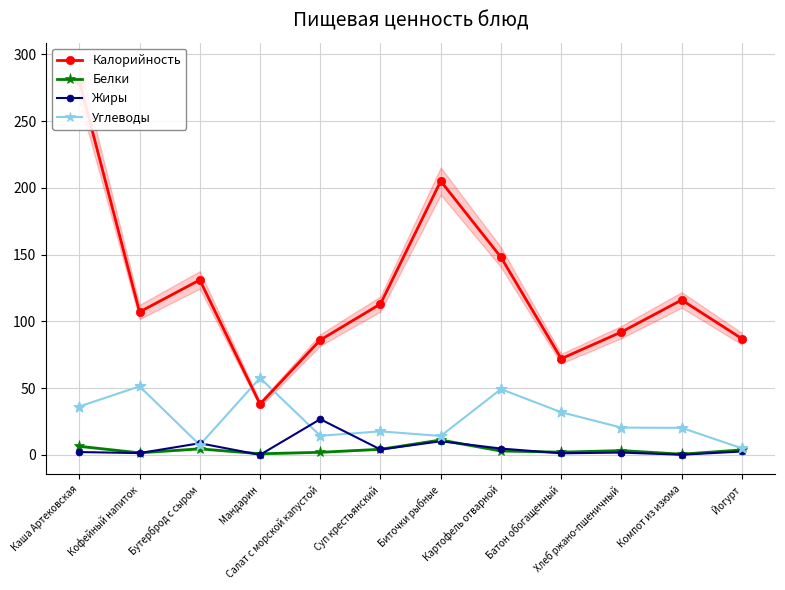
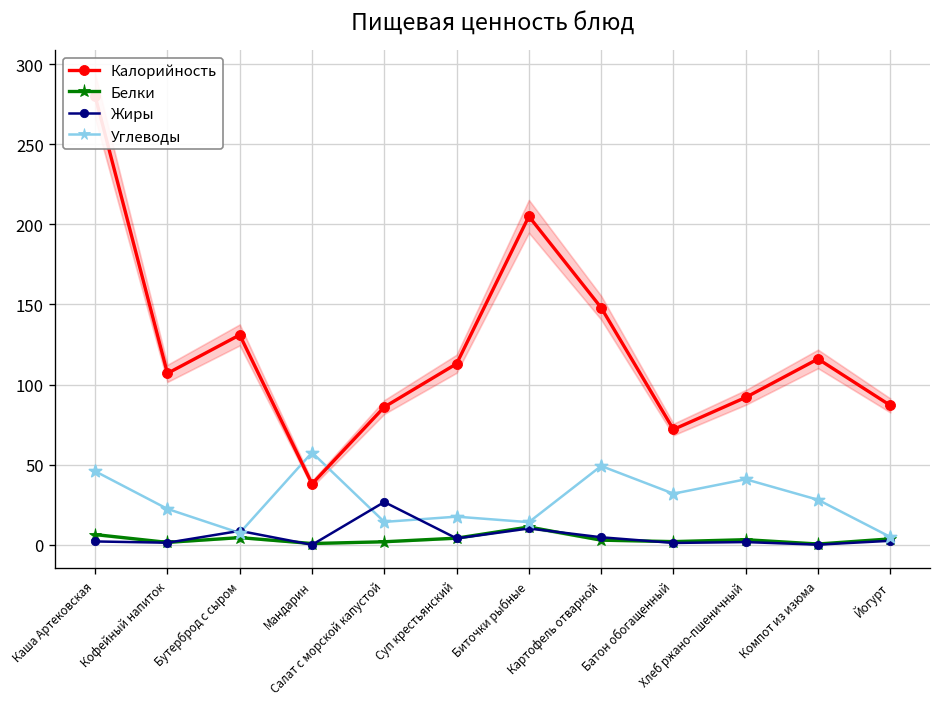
Углеводы, Каша Артековская: 36 -> 46
Углеводы, Кофейный напиток: 51 -> 22
Углеводы, Хлеб ржано-пшеничный: 20 -> 41
Углеводы, Компот из изюма: 20 -> 28
